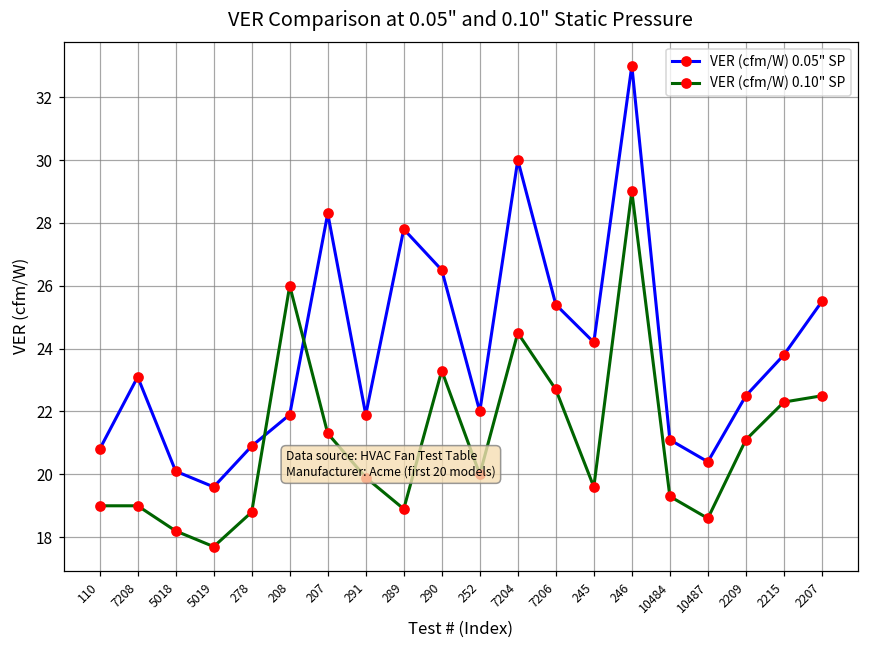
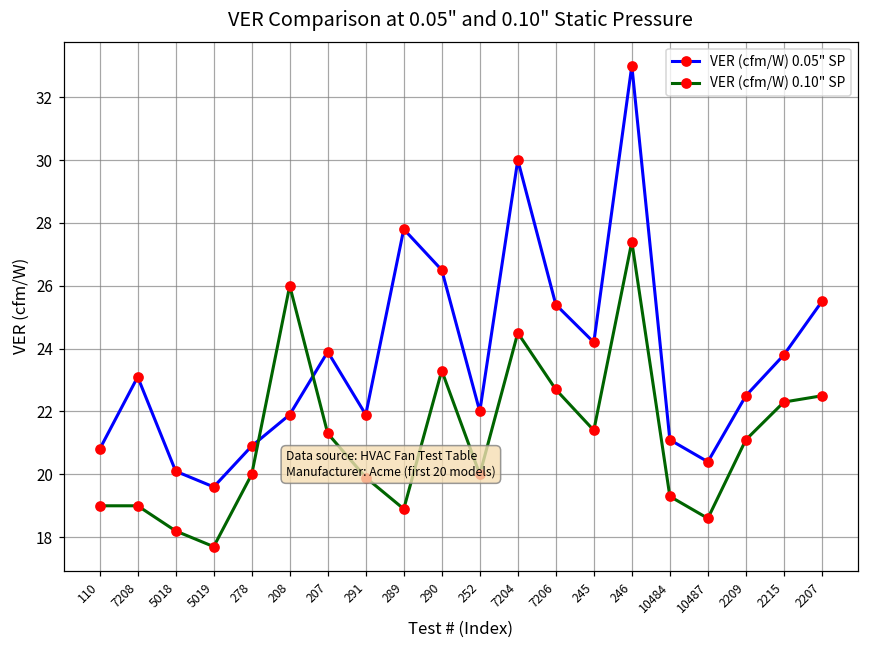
VER (cfm/W) 0.10" SP, 278: 18.8 -> 20.0
VER (cfm/W) 0.05" SP, 207: 28.3 -> 23.9
VER (cfm/W) 0.10" SP, 245: 19.6 -> 21.4
VER (cfm/W) 0.10" SP, 246: 29.0 -> 27.4
